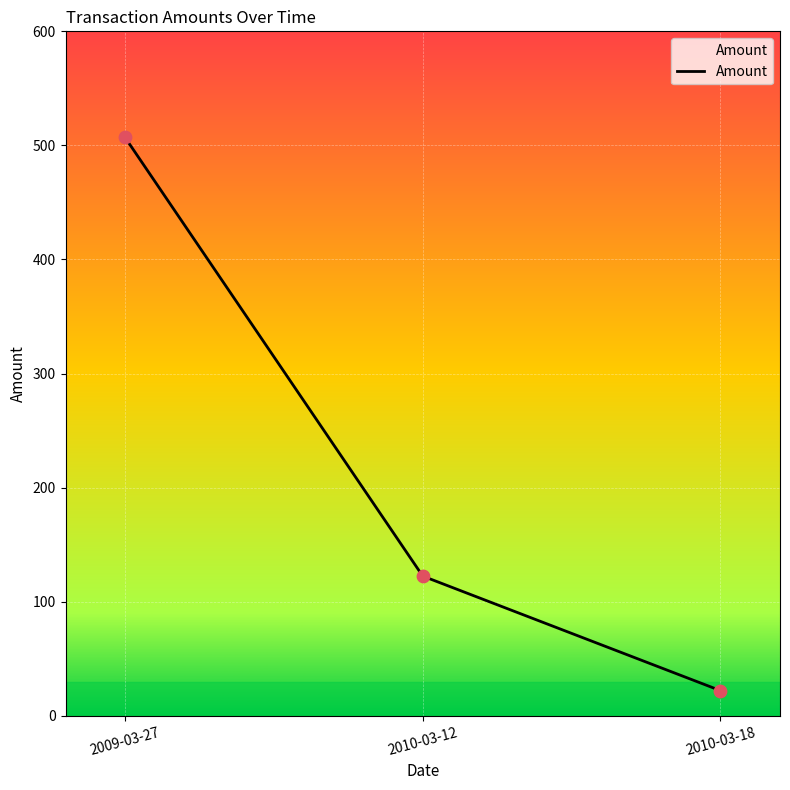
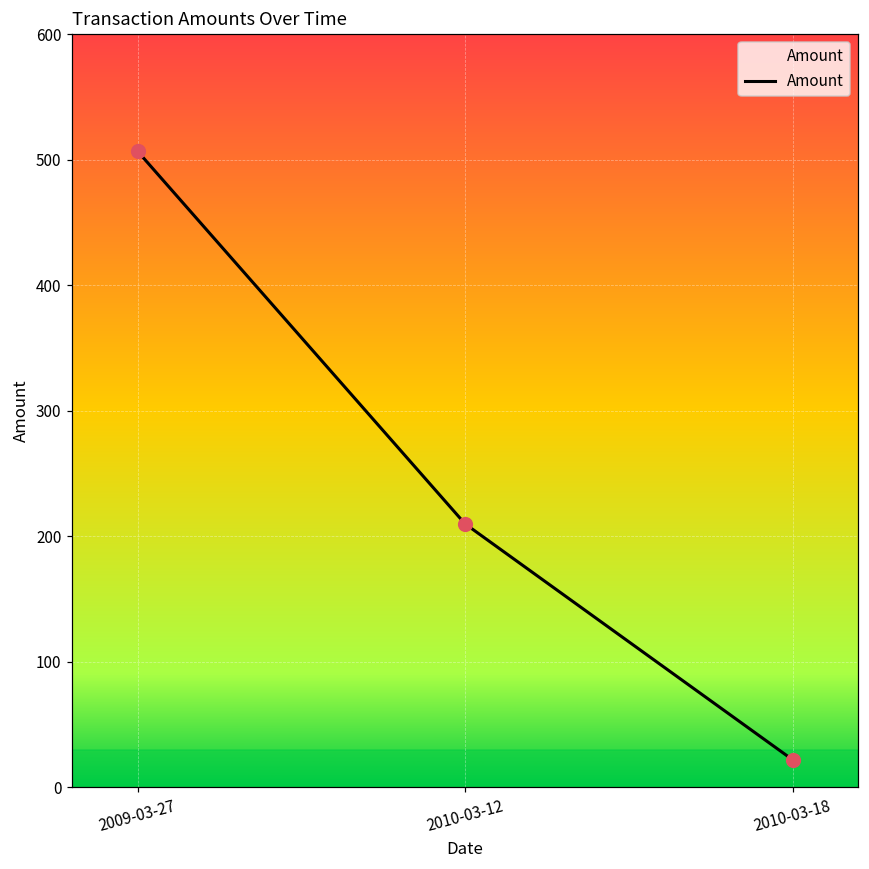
2010-03-12: 122 -> 210
